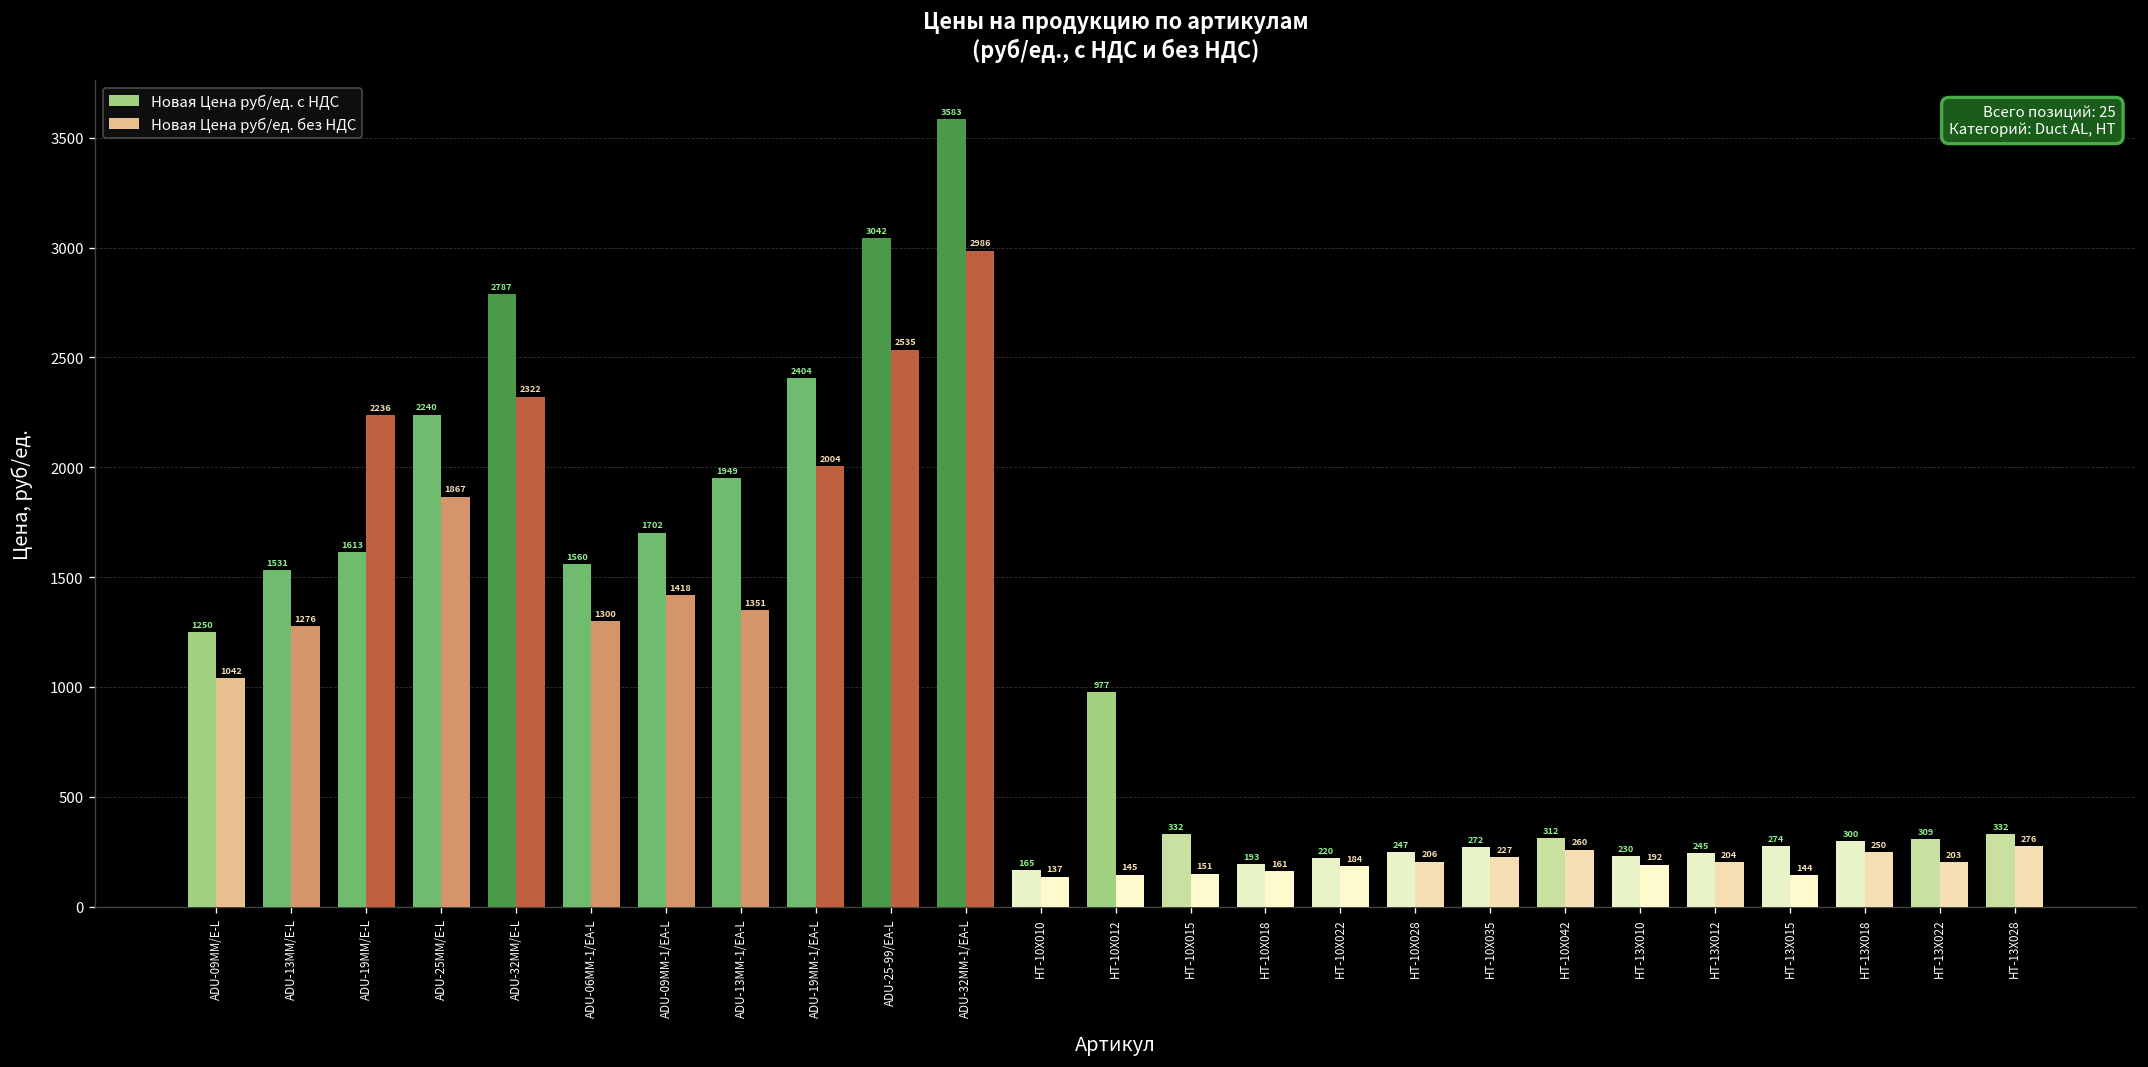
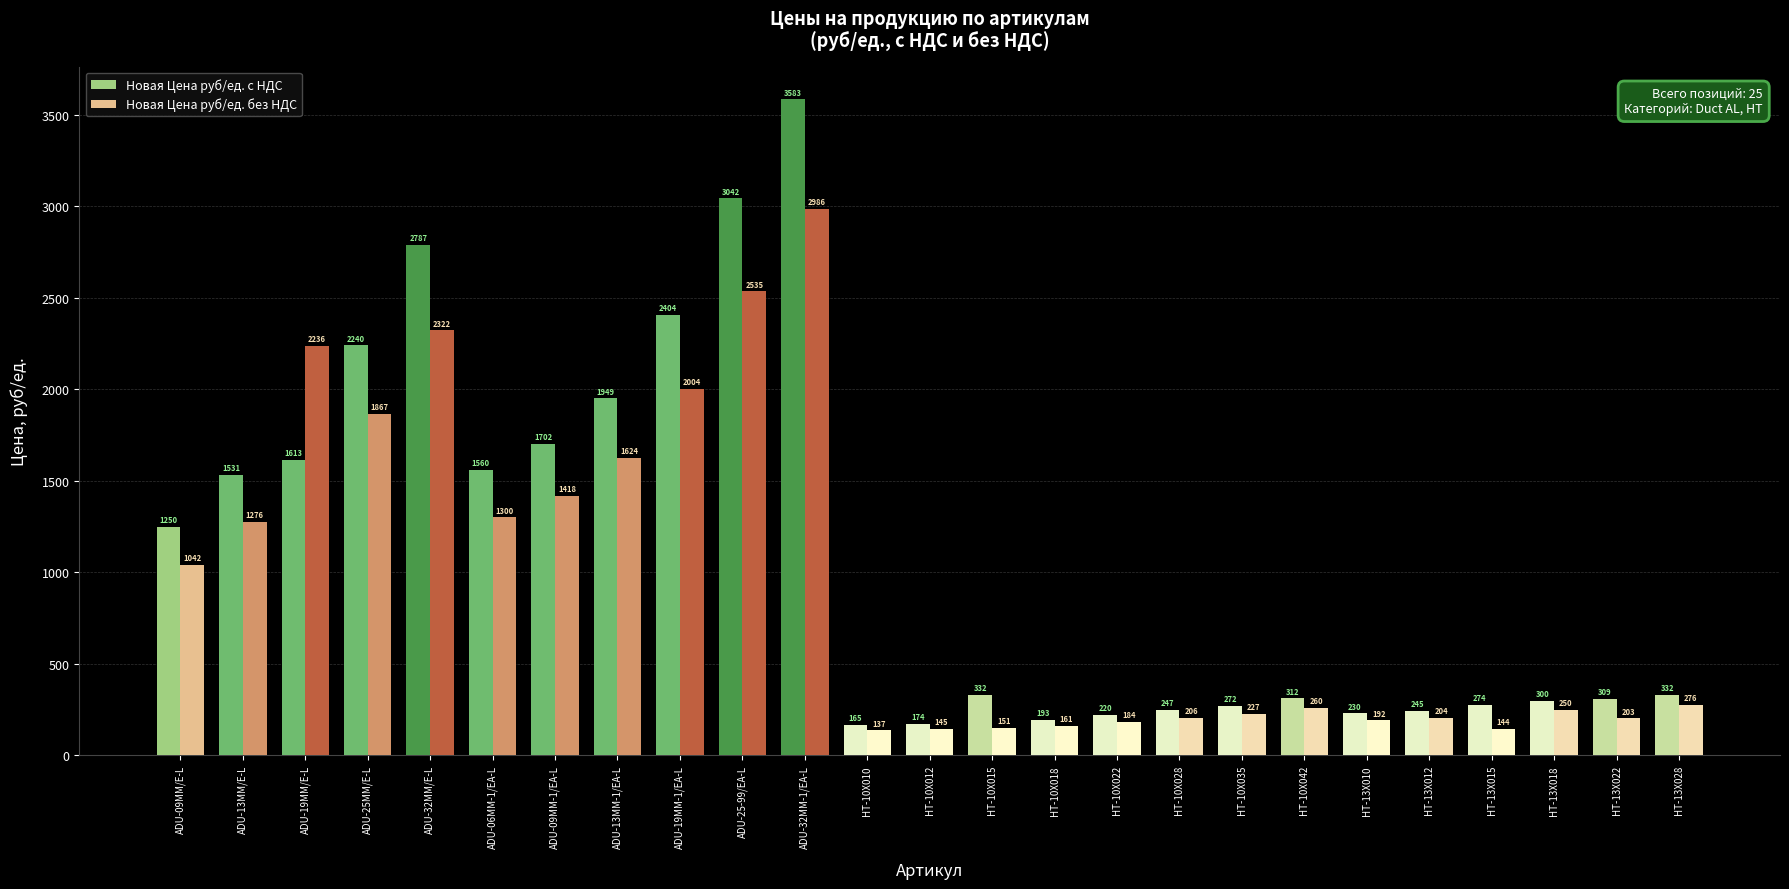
Новая Цена руб/ед. без НДС, ADU-13MM-1/EA-L: 1351 -> 1624
Новая Цена руб/ед. с НДС, HT-10X012: 977 -> 174
